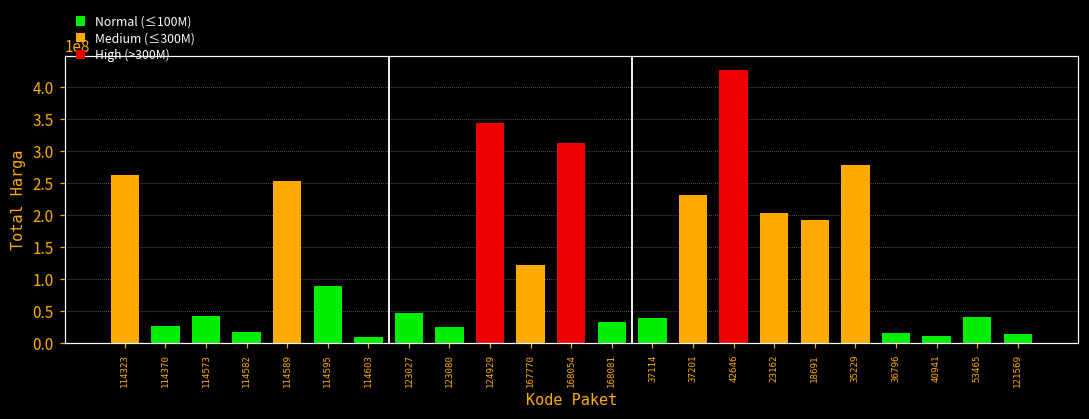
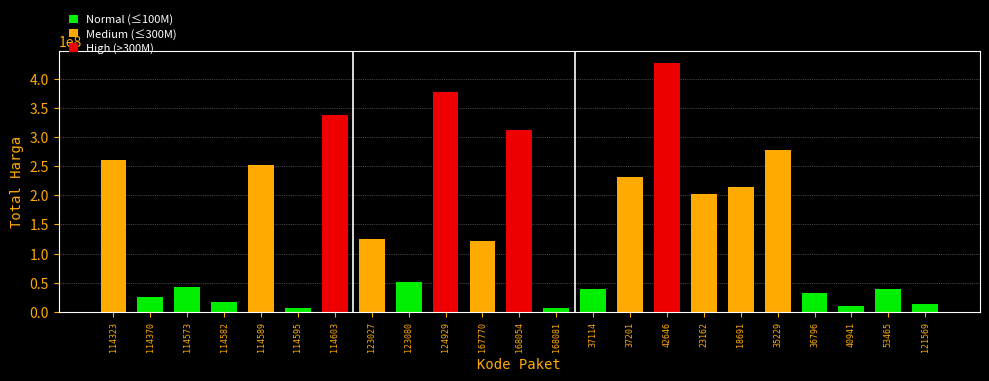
114595: 90000000 -> 10000000
114603: 10000000 -> 340000000
123027: 50000000 -> 120000000
123080: 20000000 -> 50000000
124929: 340000000 -> 380000000
168081: 30000000 -> 10000000
18691: 190000000 -> 210000000
36796: 20000000 -> 30000000
